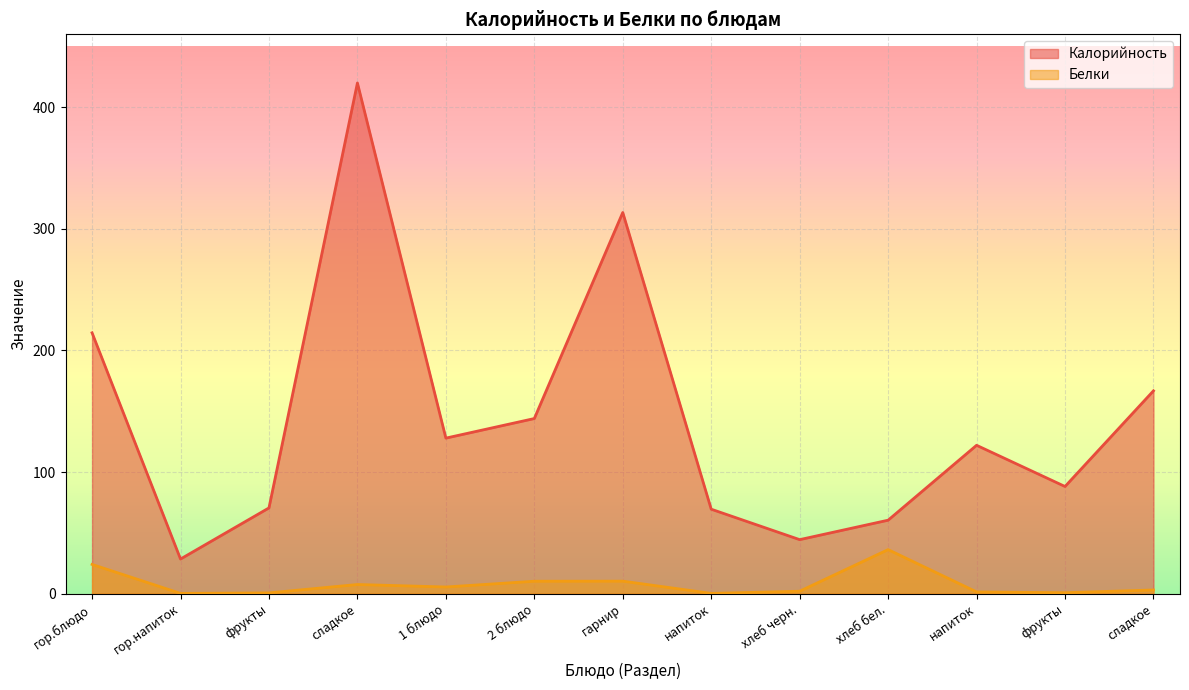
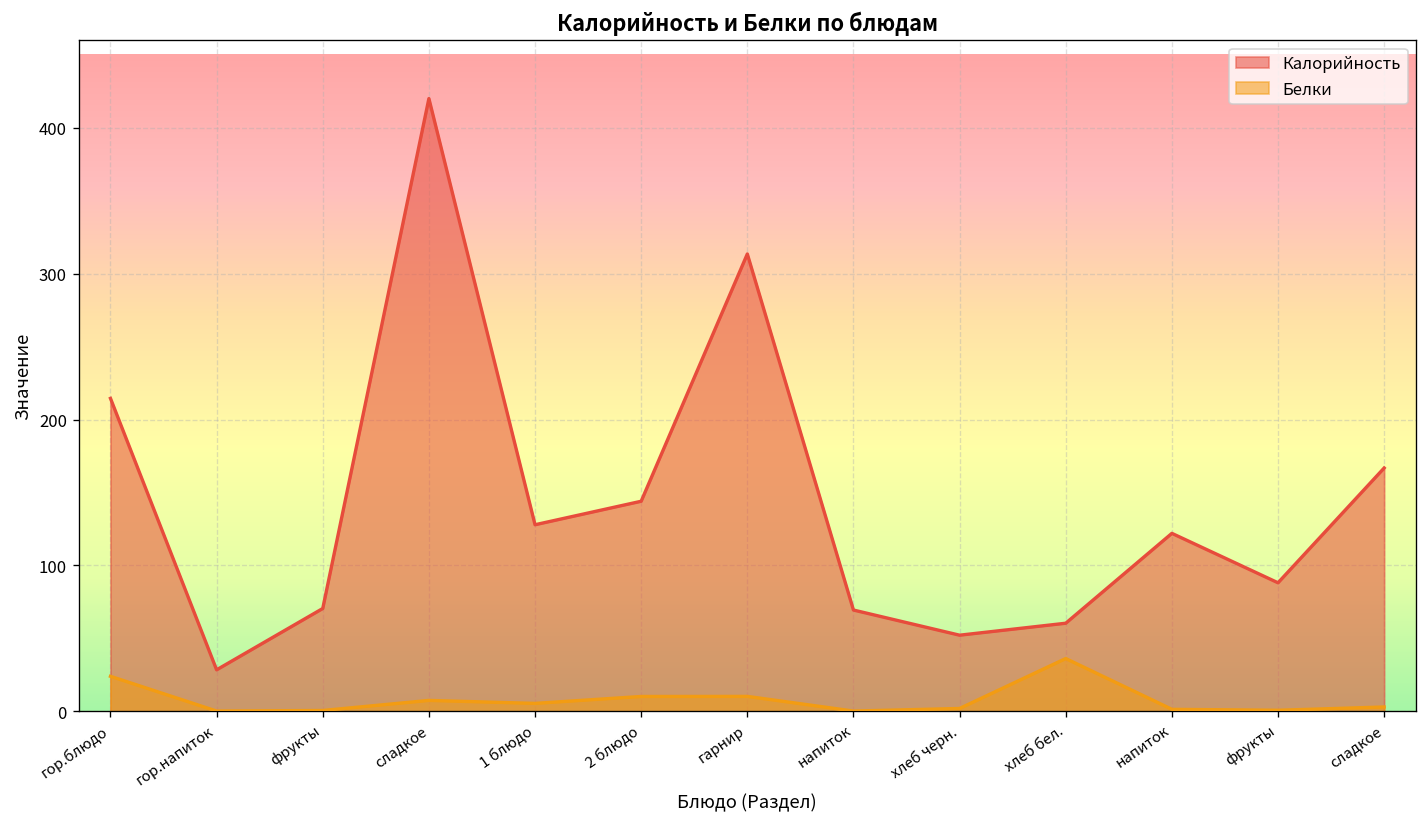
Калорийность, хлеб черн.: 44 -> 52
